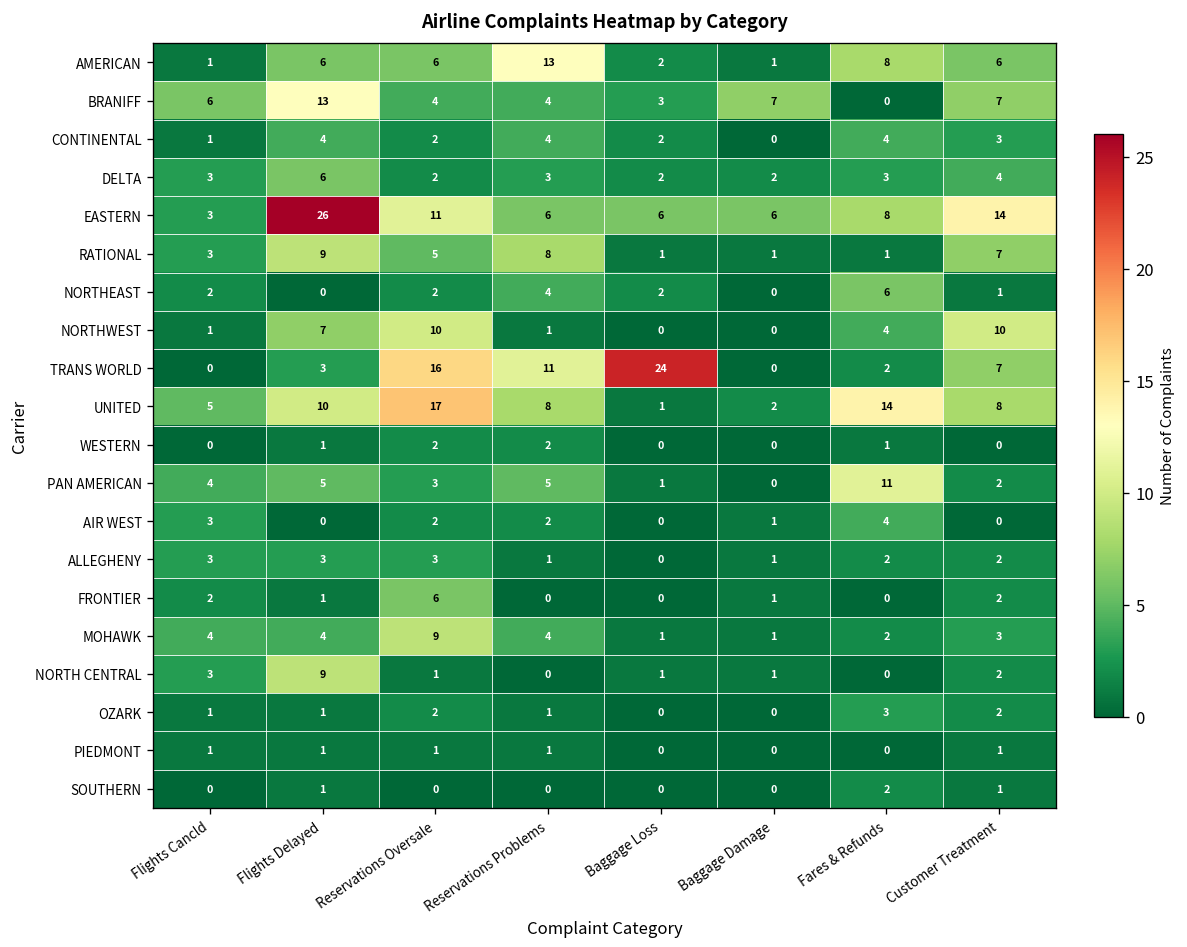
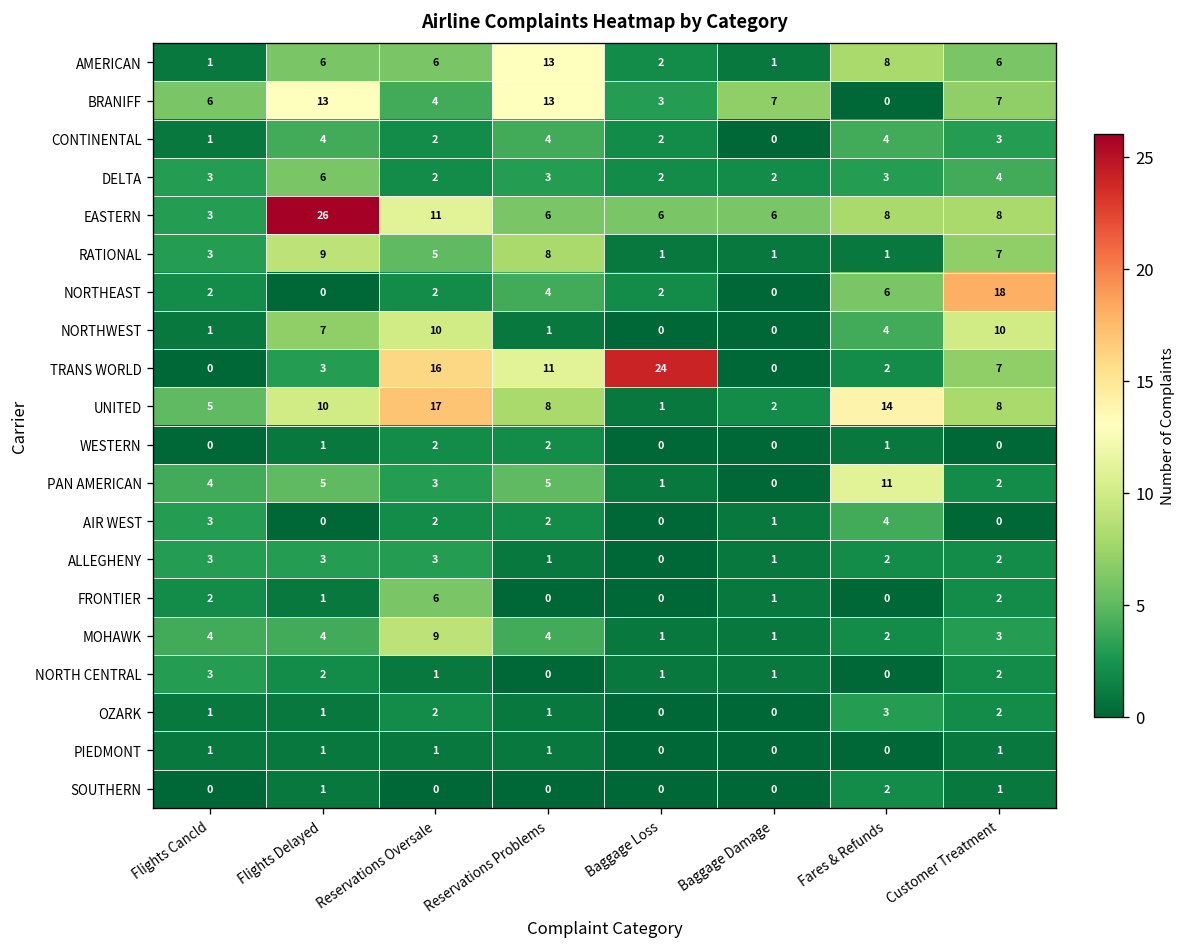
BRANIFF, Reservations Problems: 4 -> 13
EASTERN, Customer Treatment: 14 -> 8
NORTHEAST, Customer Treatment: 1 -> 18
NORTH CENTRAL, Flights Delayed: 9 -> 2
